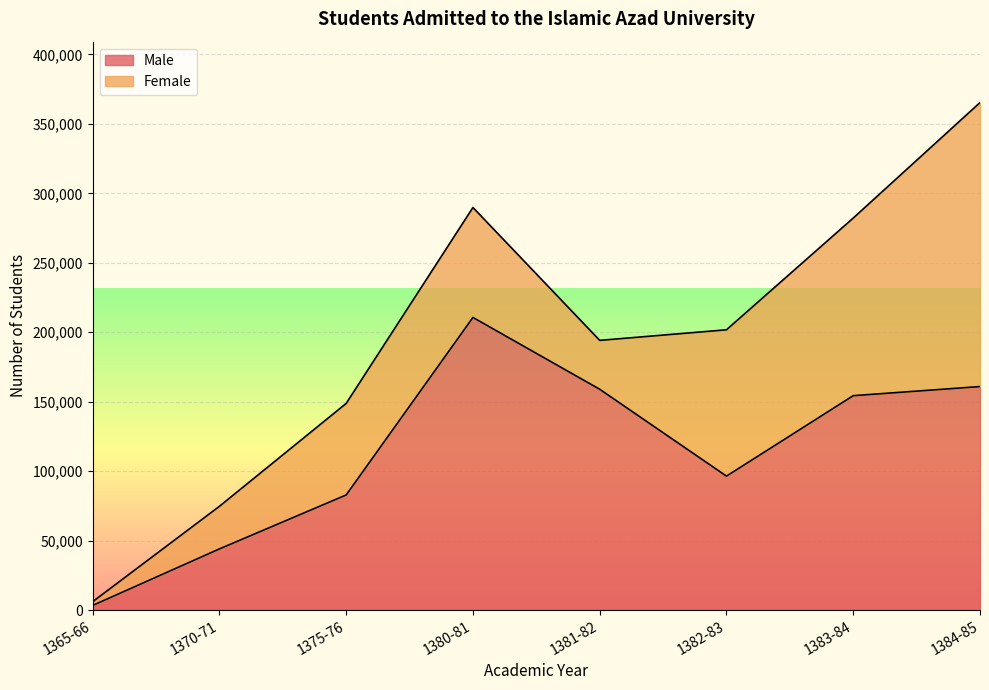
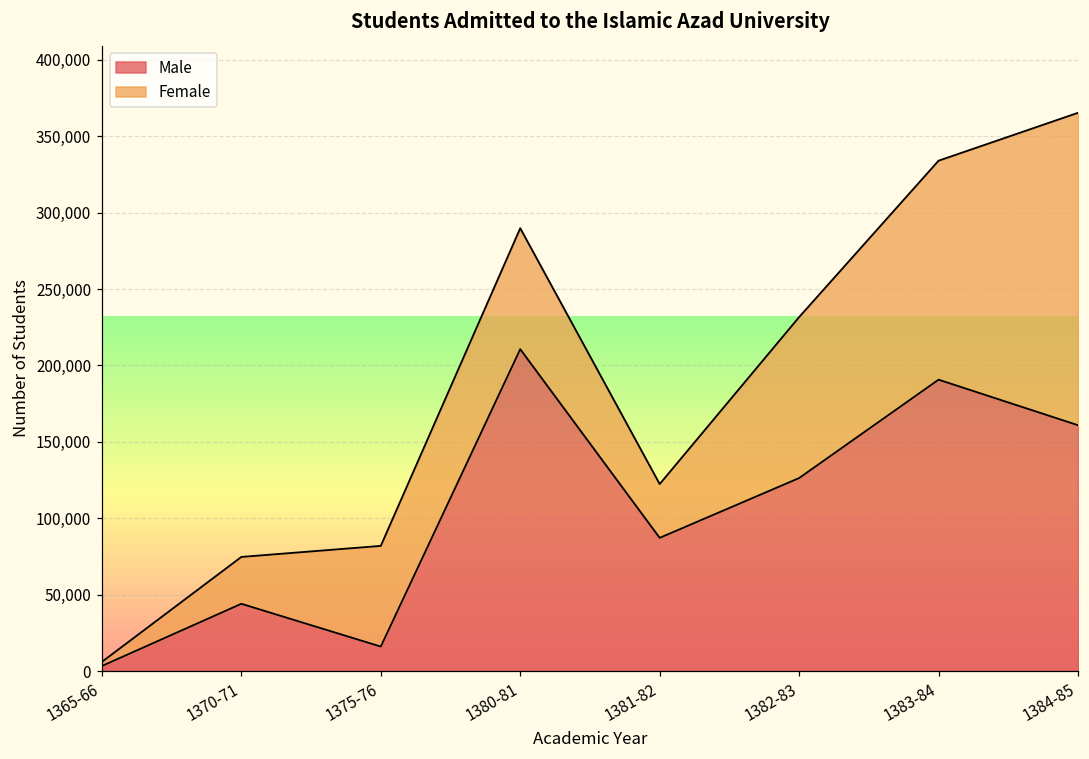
Male, 1375-76: 83,000 -> 16,000
Male, 1381-82: 159,000 -> 87,000
Male, 1382-83: 96,000 -> 126,000
Male, 1383-84: 154,000 -> 191,000
Female, 1383-84: 128,000 -> 143,000
